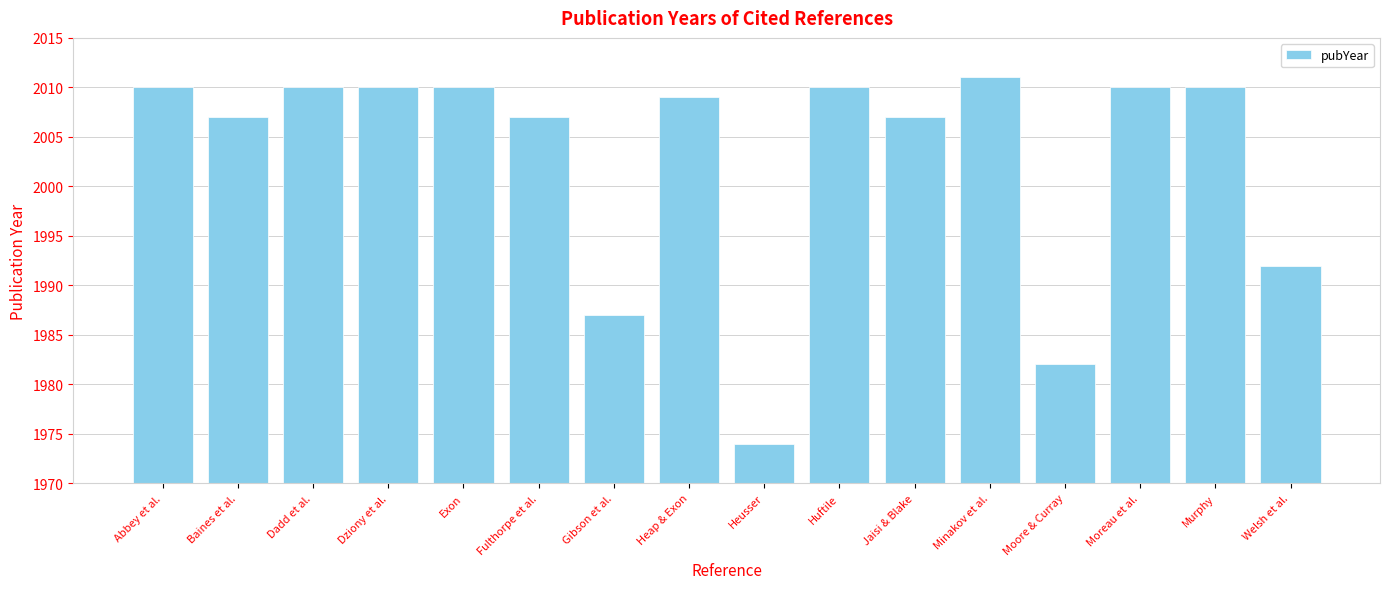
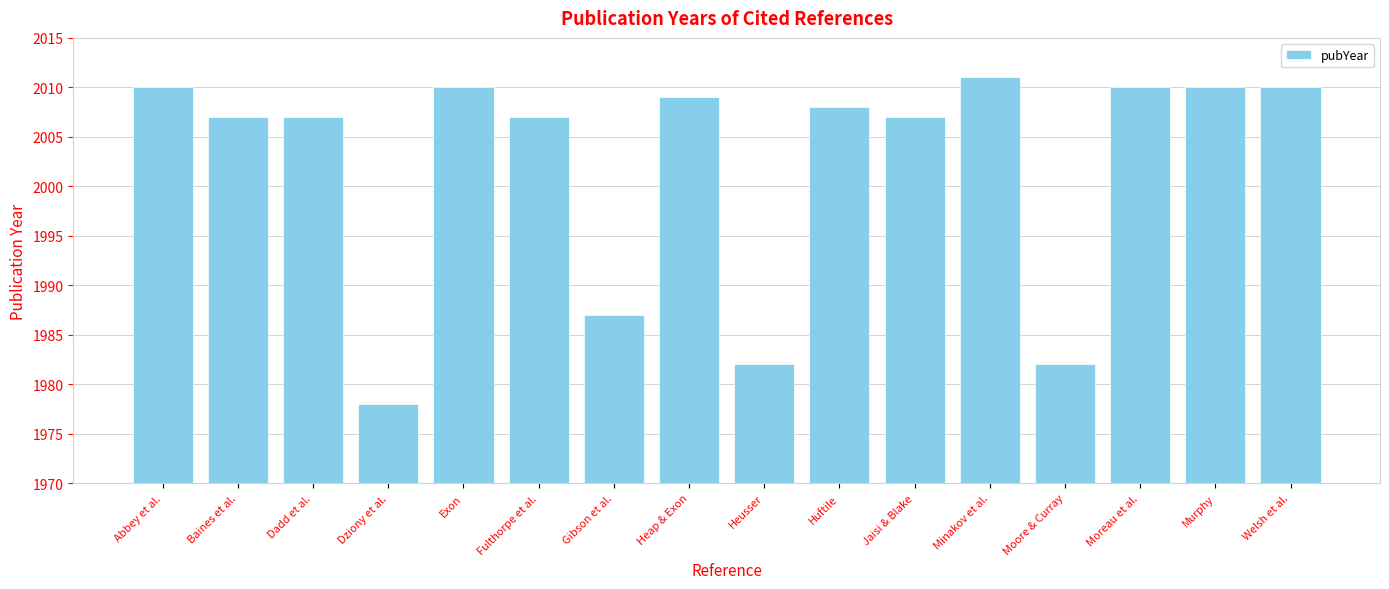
Dadd et al.: 2010 -> 2007
Dziony et al.: 2010 -> 1978
Heusser: 1974 -> 1982
Huftile: 2010 -> 2008
Welsh et al.: 1992 -> 2010
